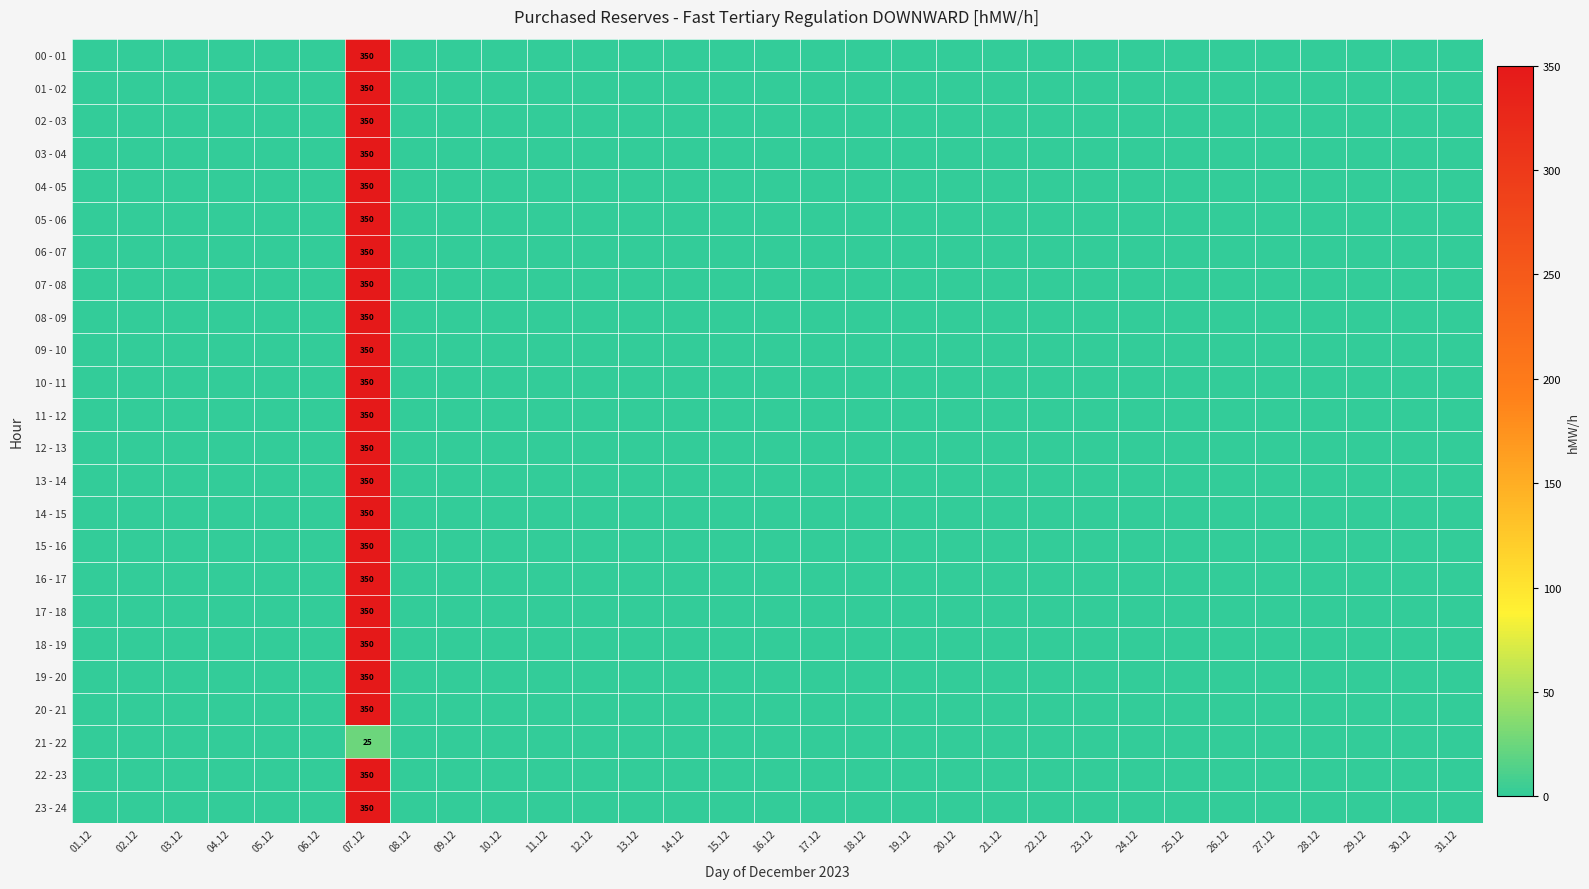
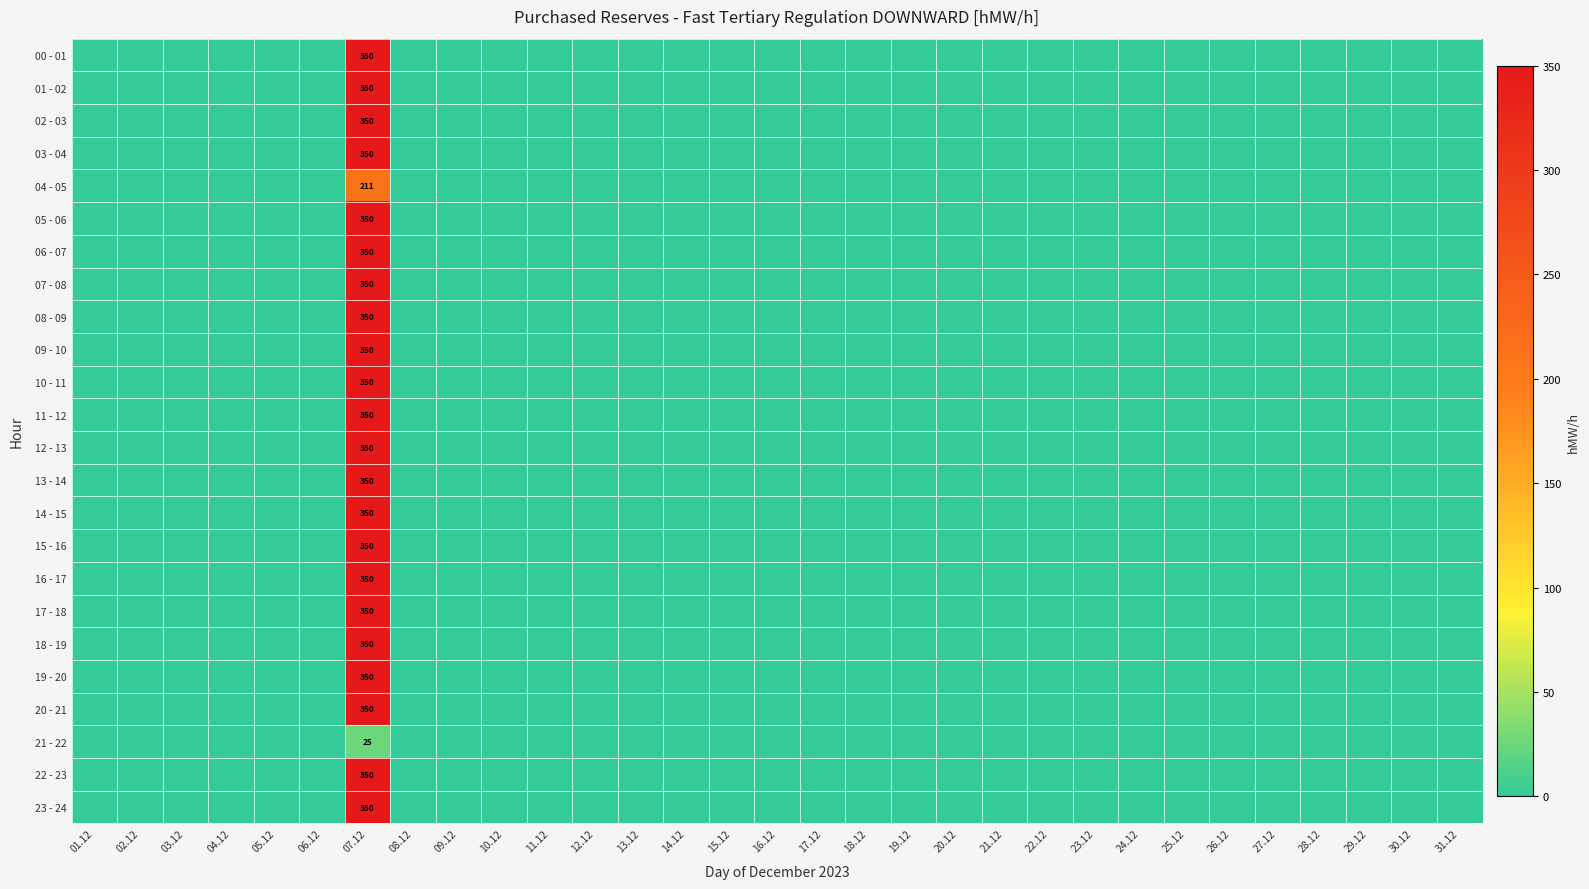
04 - 05, 07.12: 350 -> 211
